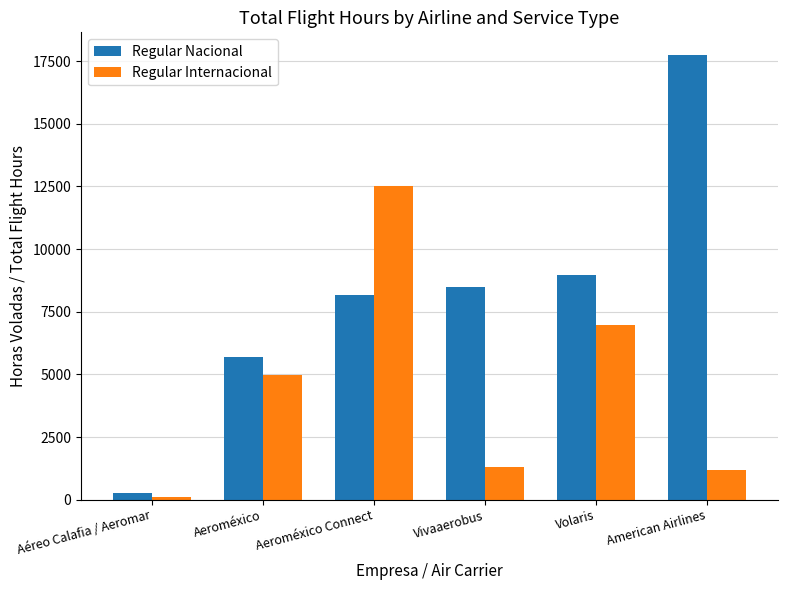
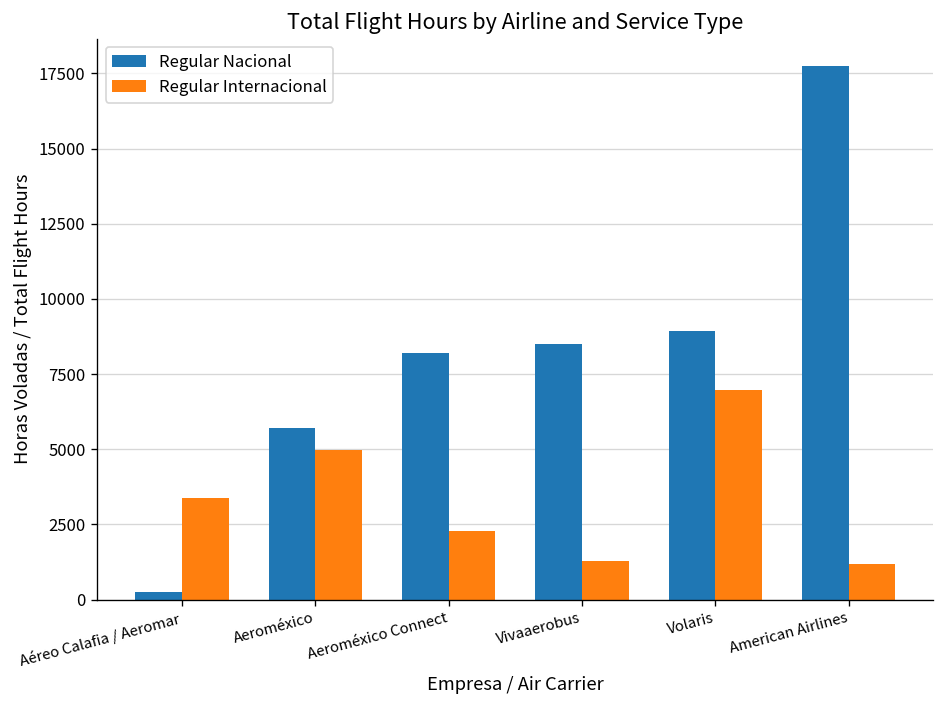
Regular Internacional, Aéreo Calafia / Aeromar: 100 -> 3400
Regular Internacional, Aeroméxico Connect: 12500 -> 2300
